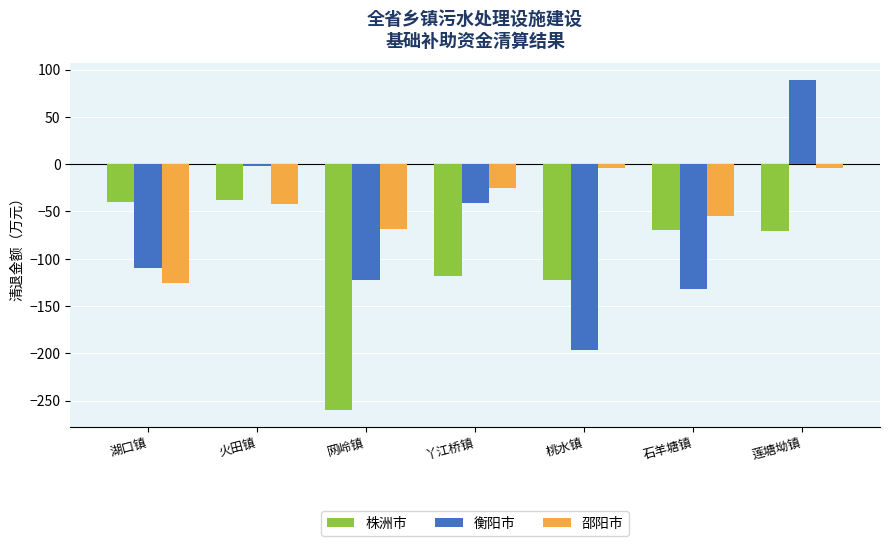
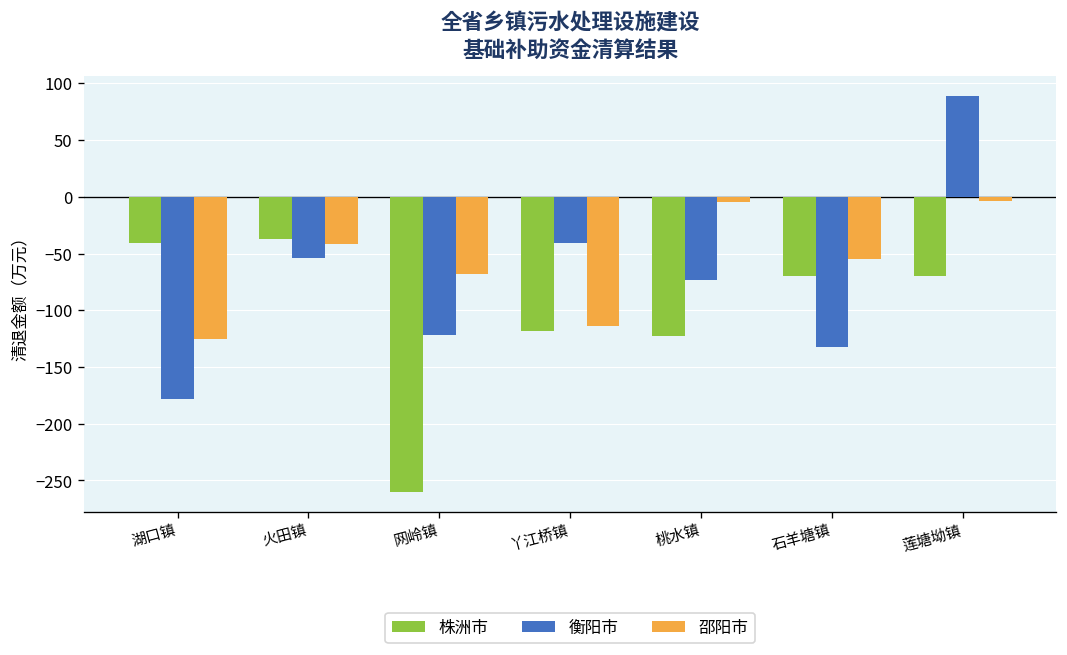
衡阳市, 湖口镇: -110 -> -180
衡阳市, 火田镇: 0 -> -50
邵阳市, 丫江桥镇: -30 -> -110
衡阳市, 桃水镇: -200 -> -70
